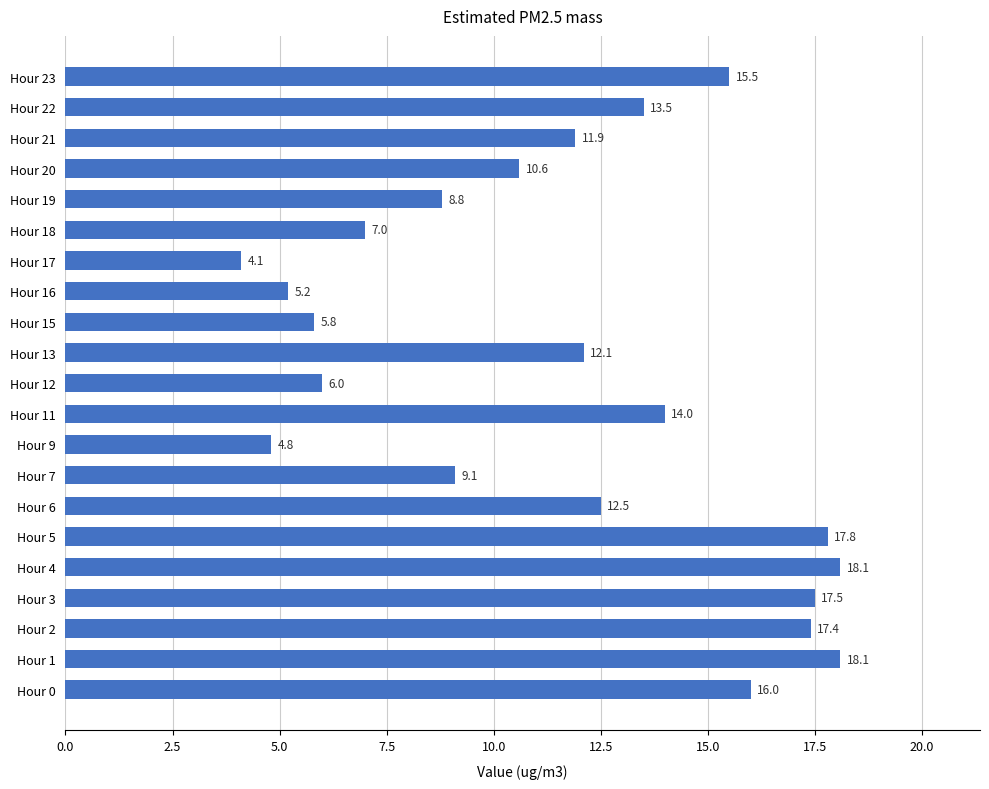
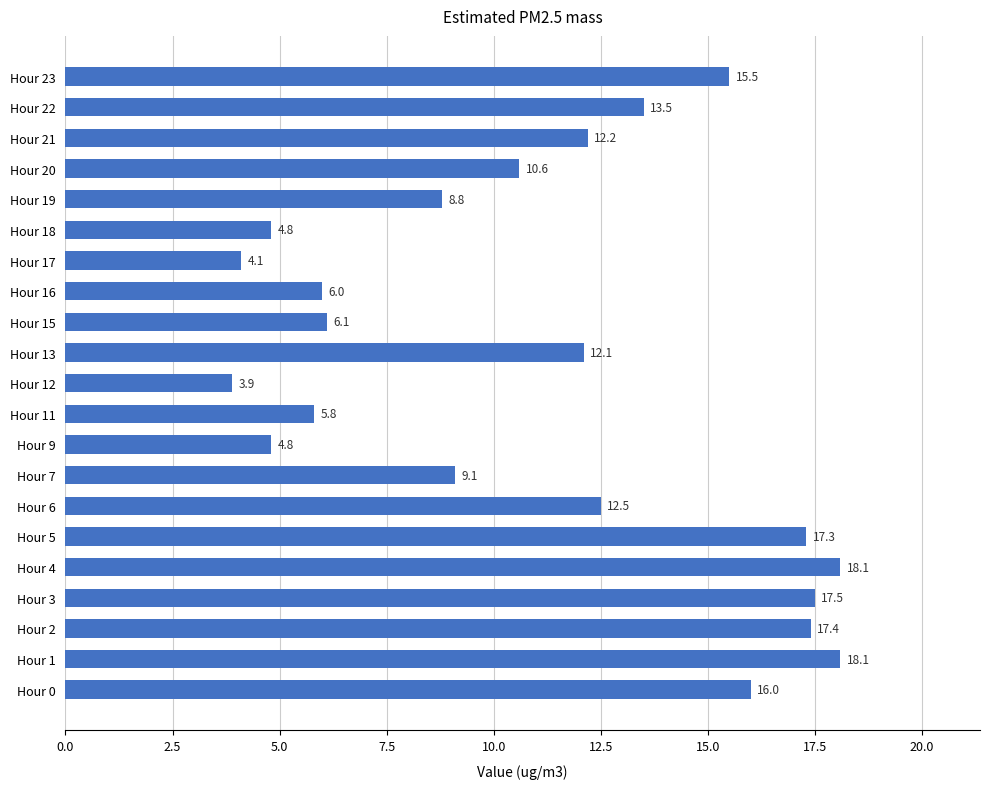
Hour 21: 11.9 -> 12.2
Hour 18: 7.0 -> 4.8
Hour 16: 5.2 -> 6.0
Hour 15: 5.8 -> 6.1
Hour 12: 6.0 -> 3.9
Hour 11: 14.0 -> 5.8
Hour 5: 17.8 -> 17.3
